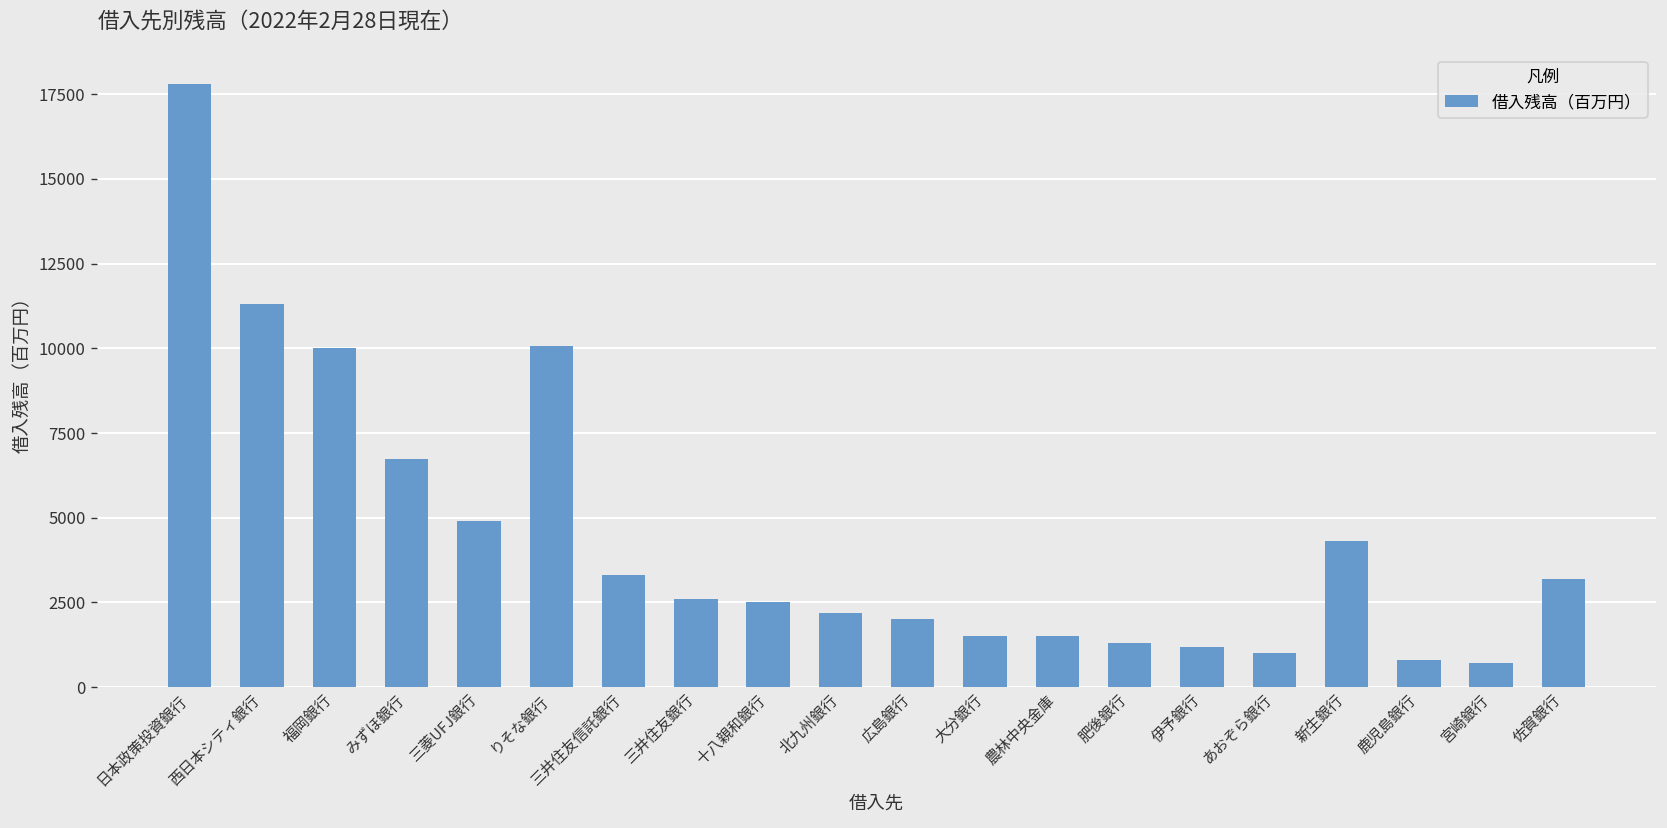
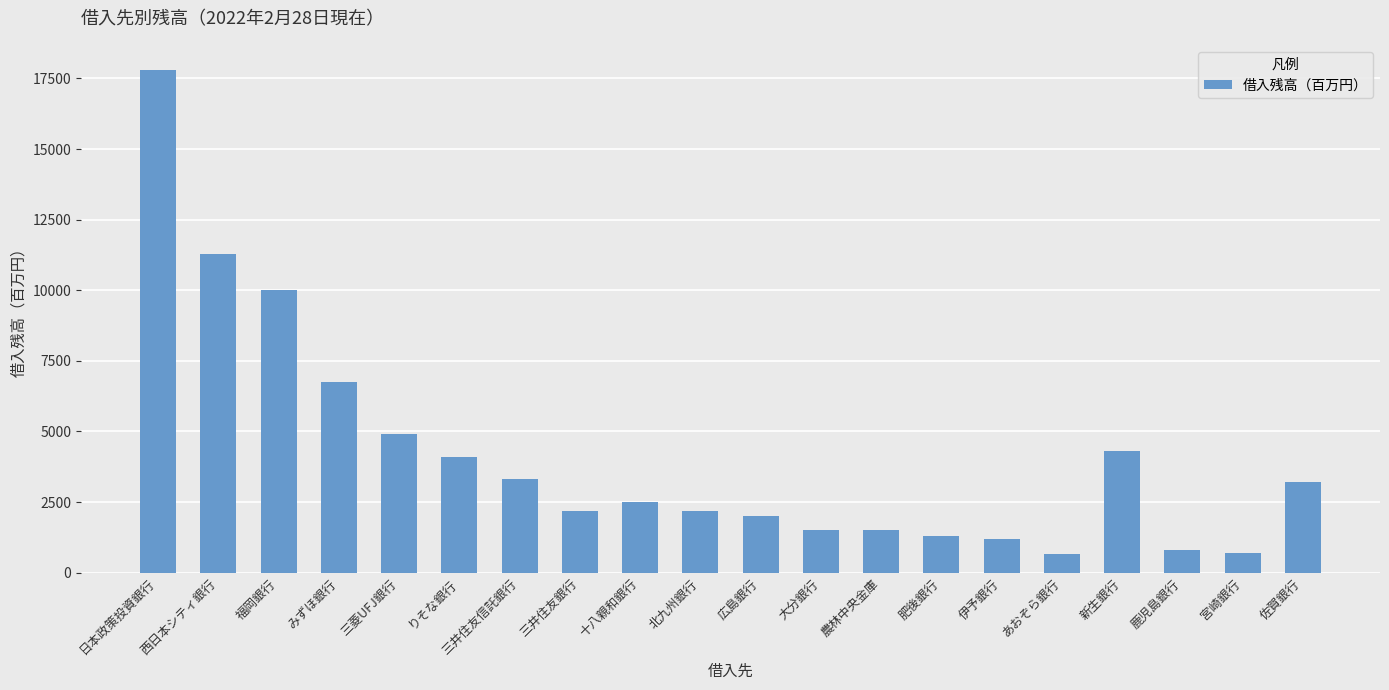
りそな銀行: 10100 -> 4100
三井住友銀行: 2600 -> 2200
あおぞら銀行: 1000 -> 700
